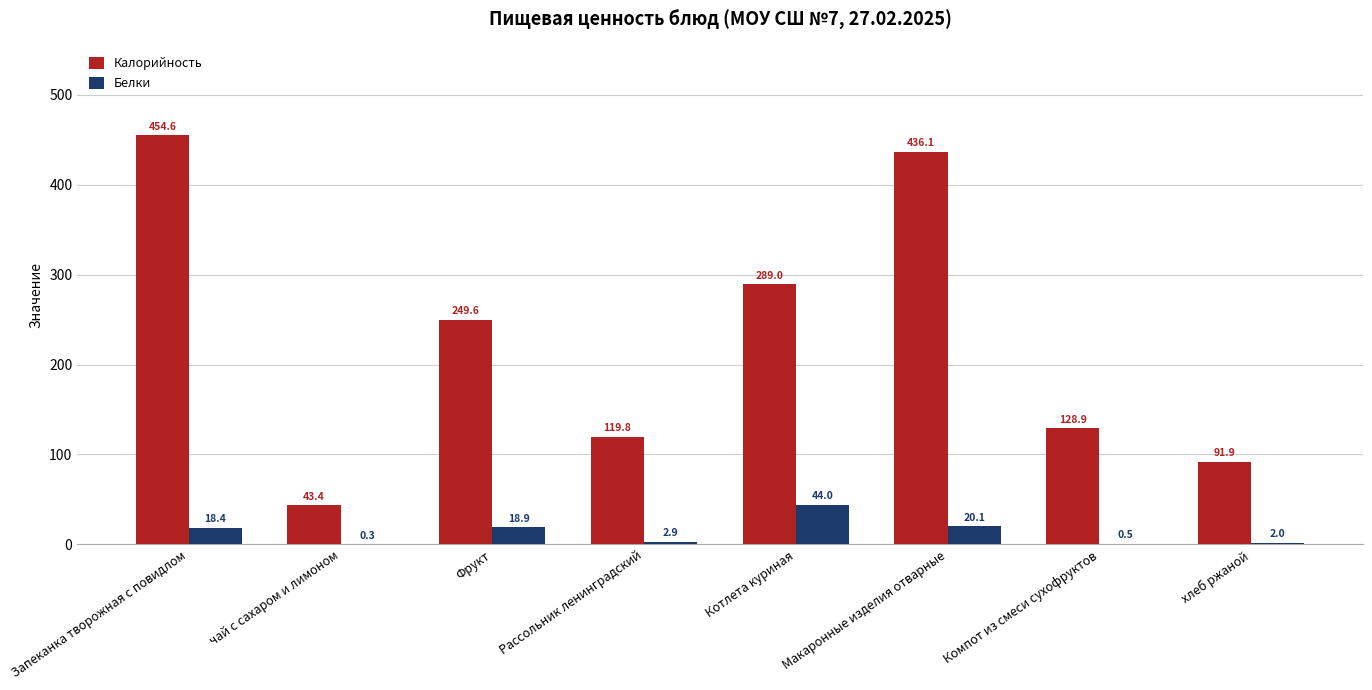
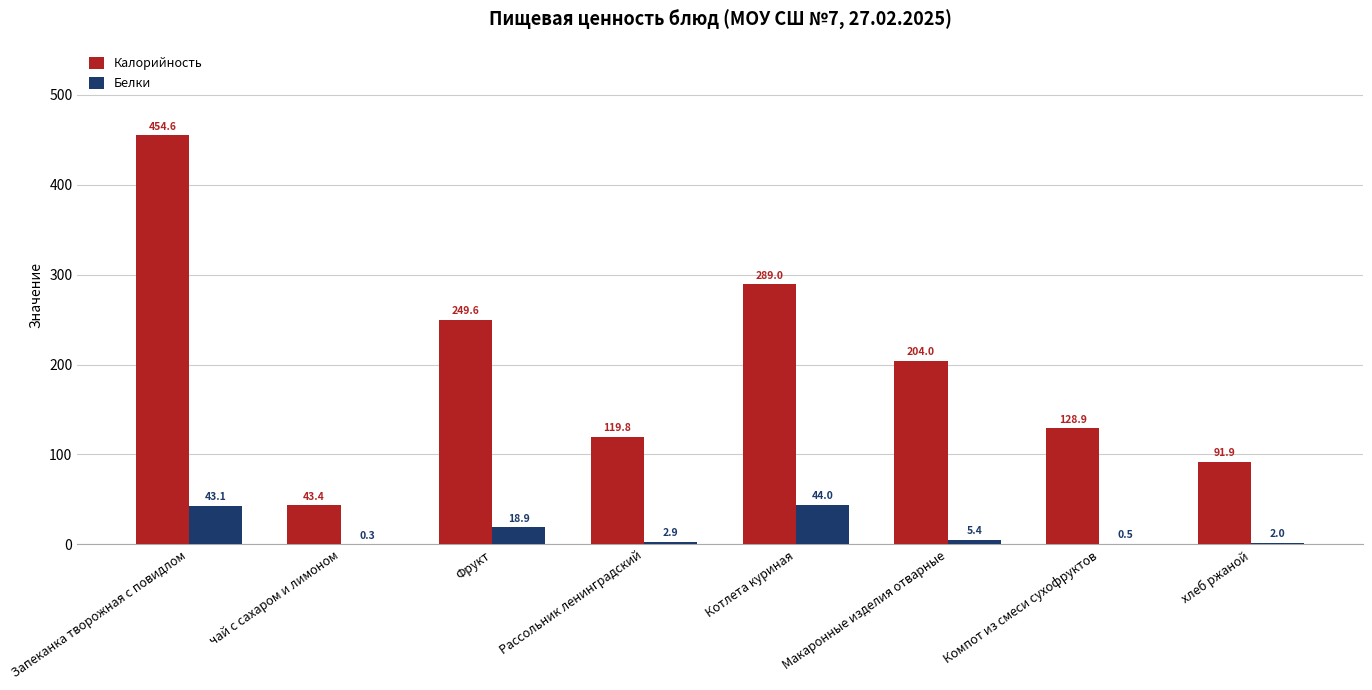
Белки, Запеканка творожная с повидлом: 18.4 -> 43.1
Калорийность, Макаронные изделия отварные: 436.1 -> 204.0
Белки, Макаронные изделия отварные: 20.1 -> 5.4
